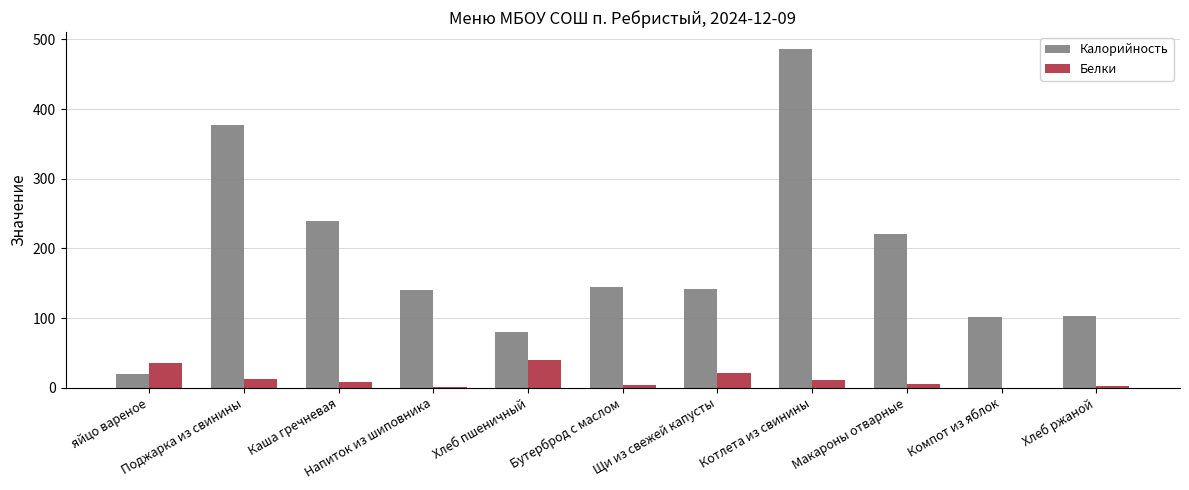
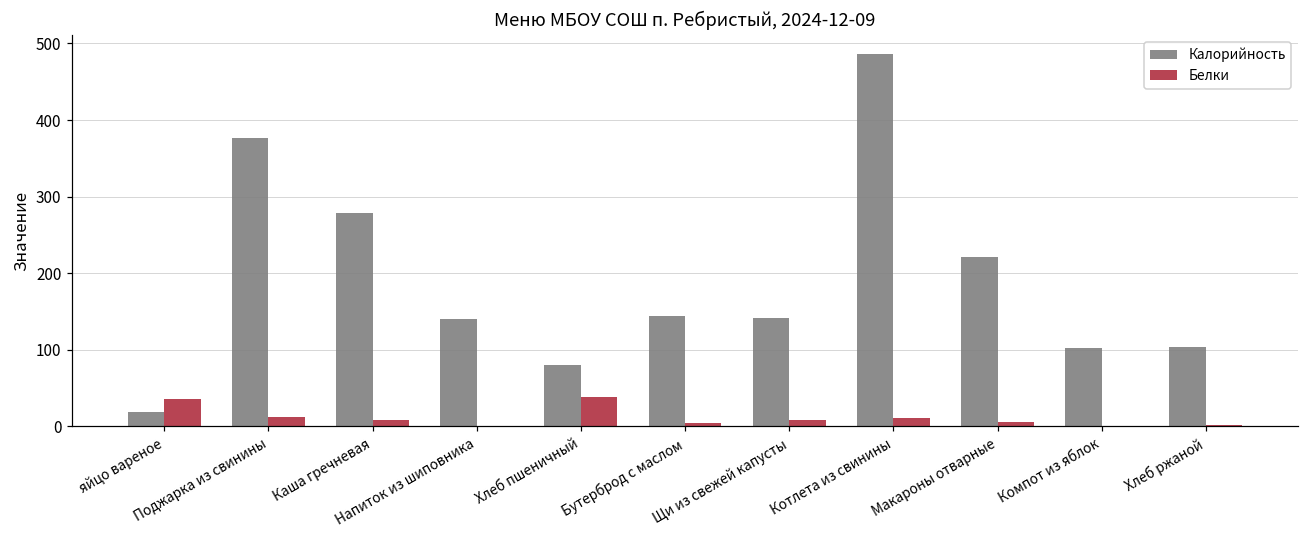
Калорийность, Каша гречневая: 240 -> 280
Белки, Щи из свежей капусты: 20 -> 10
